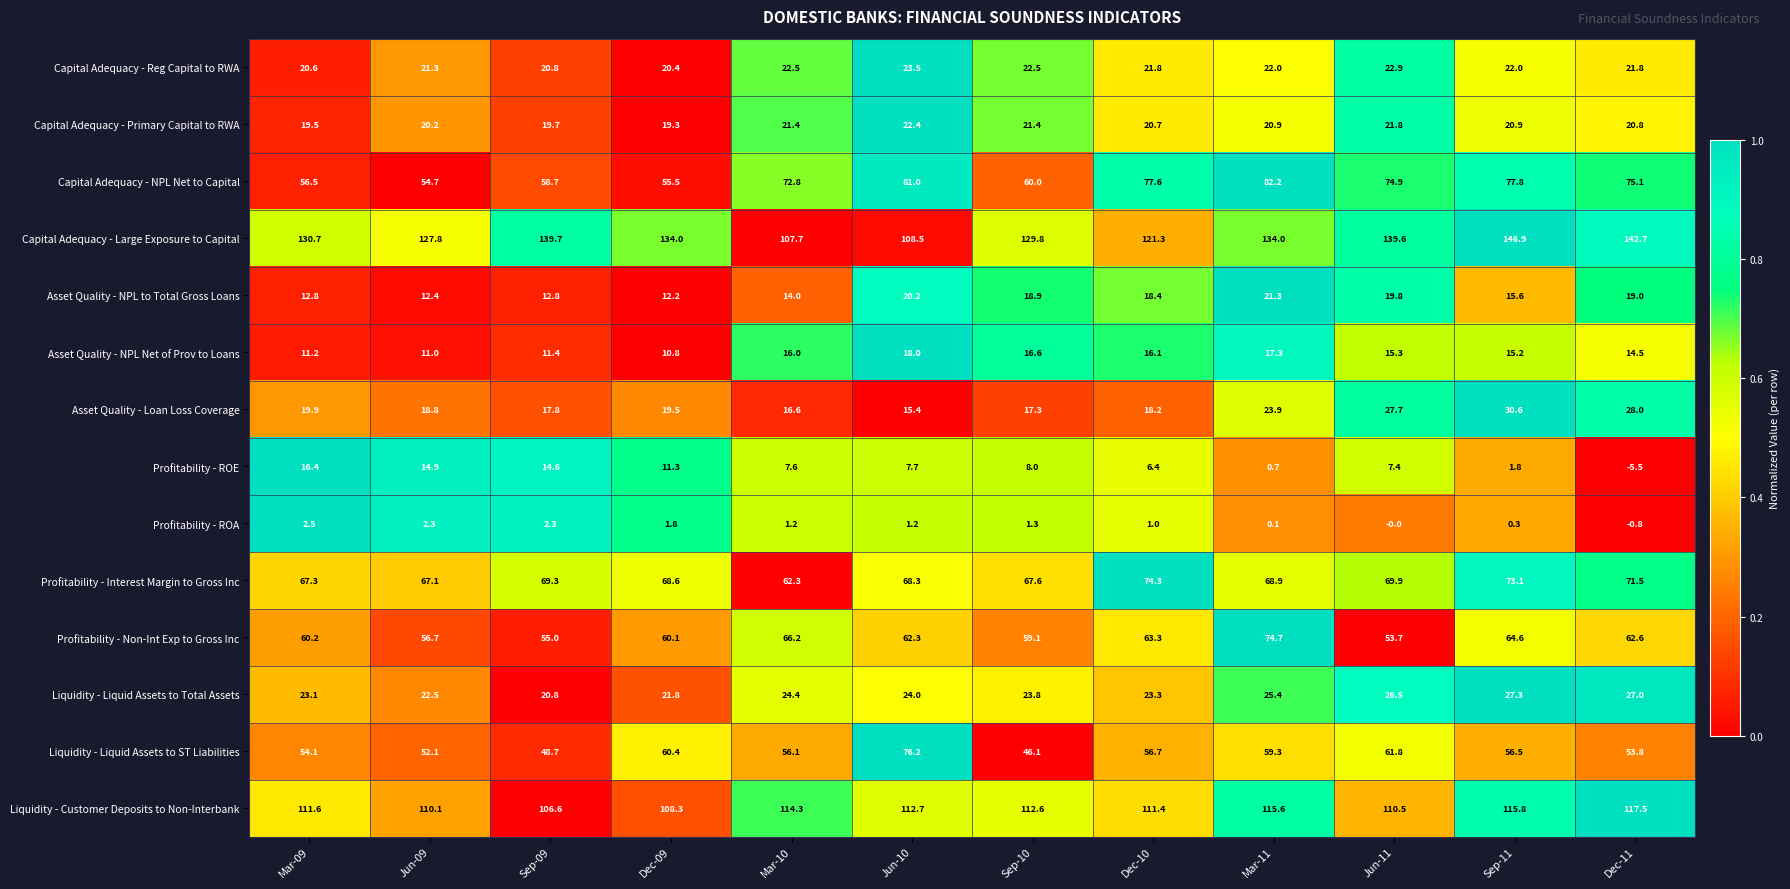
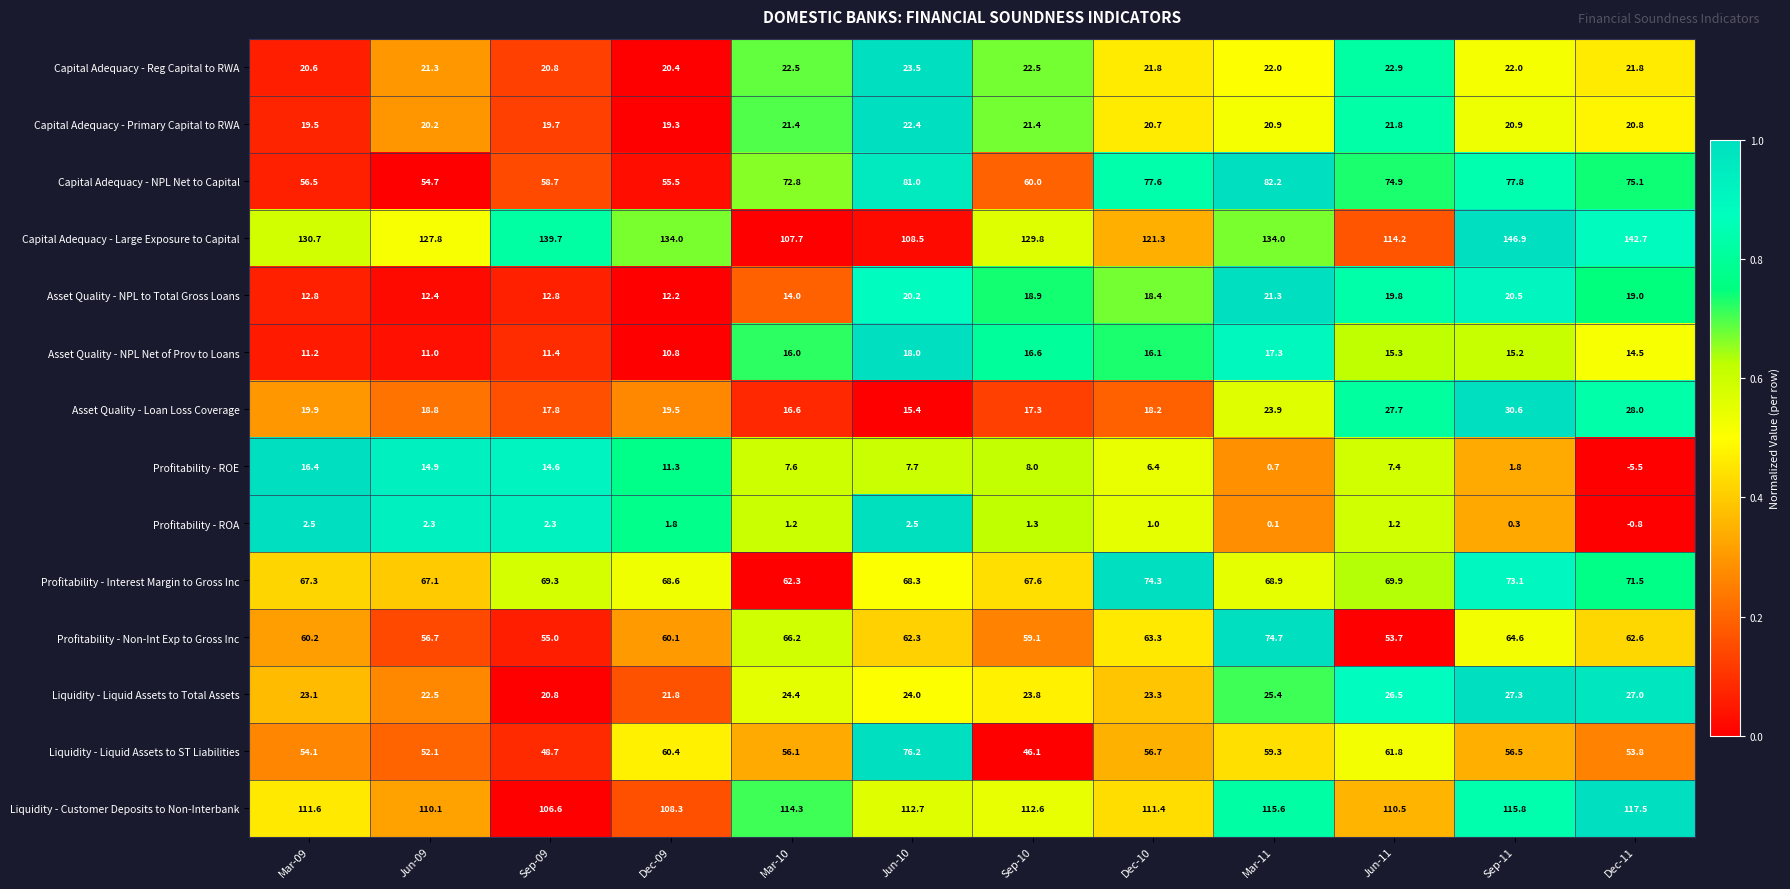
Capital Adequacy - Large Exposure to Capital, Jun-11: 139.6 -> 114.2
Asset Quality - NPL to Total Gross Loans, Sep-11: 15.6 -> 20.5
Profitability - ROA, Jun-10: 1.2 -> 2.5
Profitability - ROA, Jun-11: -0.0 -> 1.2
